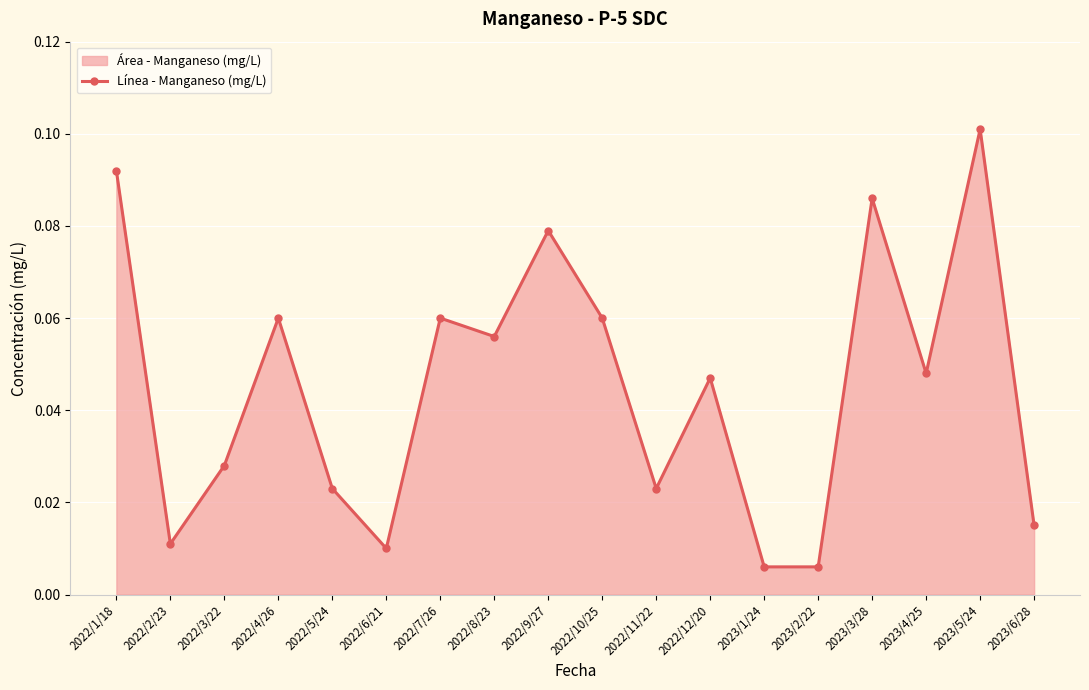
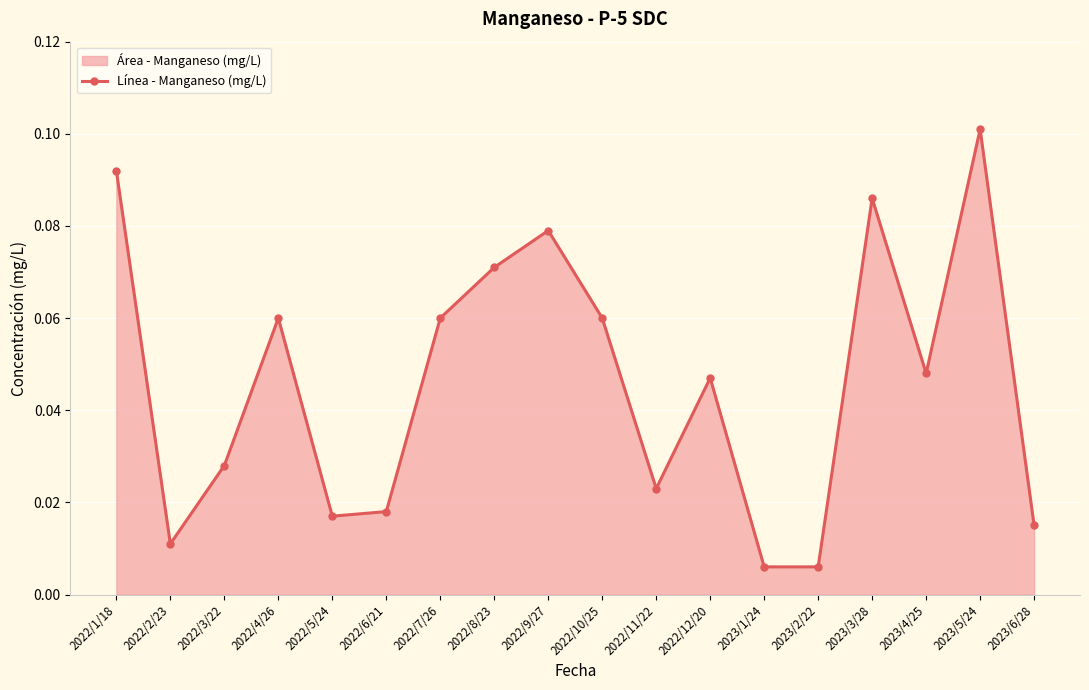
2022/5/24: 0.023 -> 0.017
2022/6/21: 0.010 -> 0.018
2022/8/23: 0.056 -> 0.071
